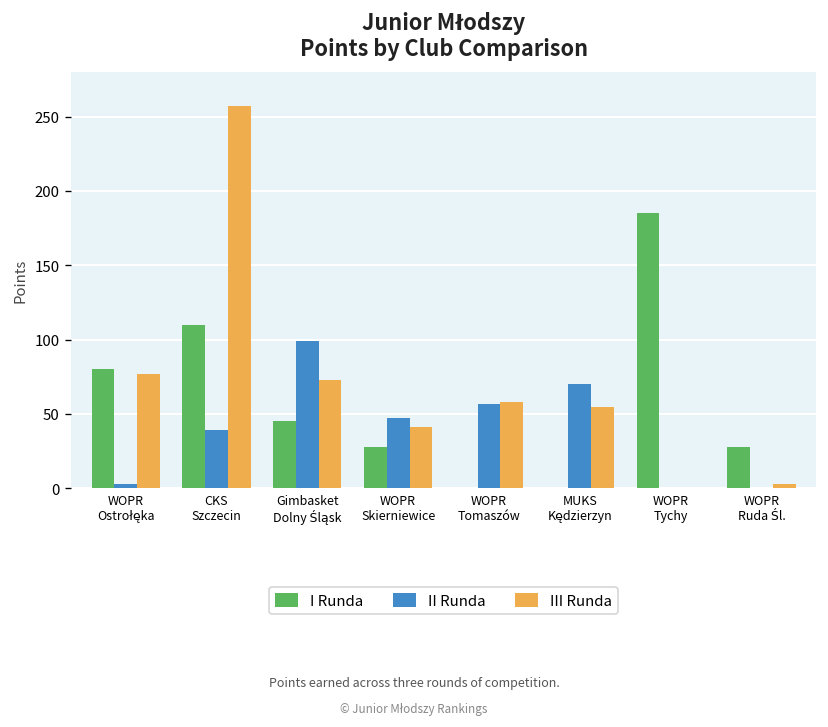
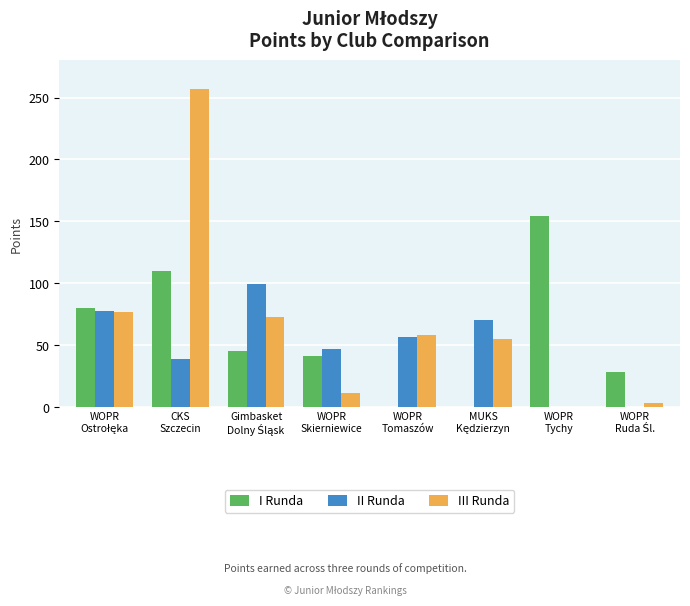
II Runda, WOPR Ostrołęka: 3 -> 78
I Runda, WOPR Skierniewice: 28 -> 41
III Runda, WOPR Skierniewice: 41 -> 11
I Runda, WOPR Tychy: 185 -> 154
